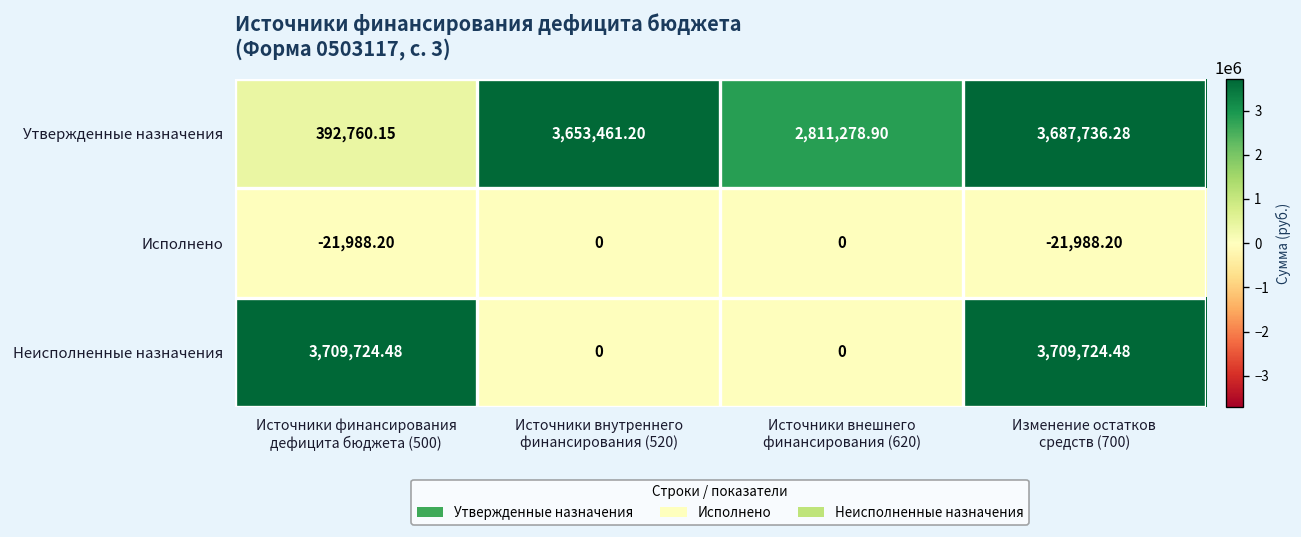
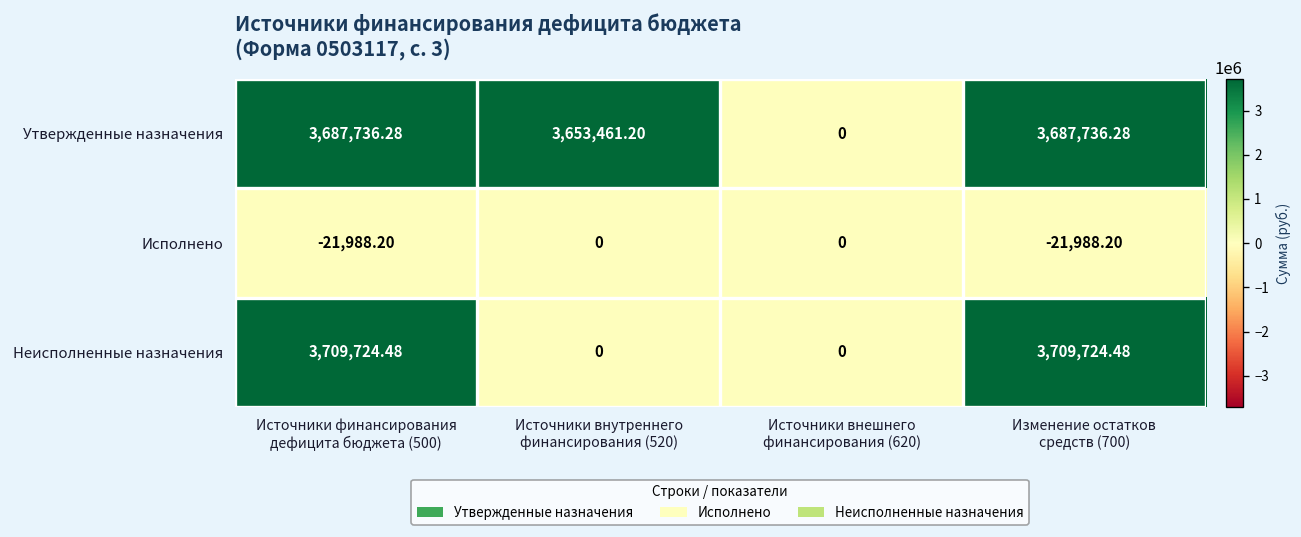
Утвержденные назначения, Источники финансирования дефицита бюджета (500): 392,760.15 -> 3,687,736.28
Утвержденные назначения, Источники внешнего финансирования (620): 2,811,278.90 -> 0
